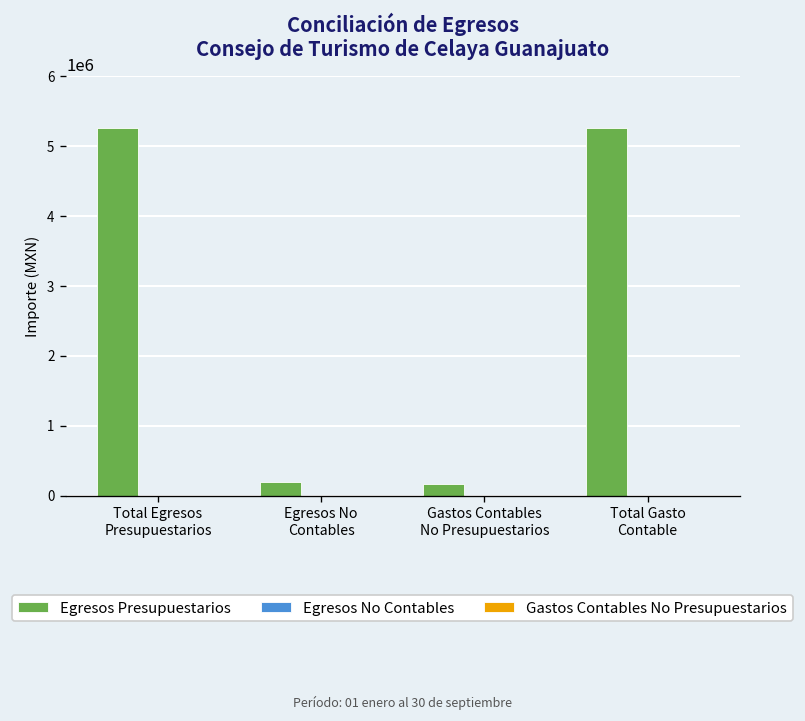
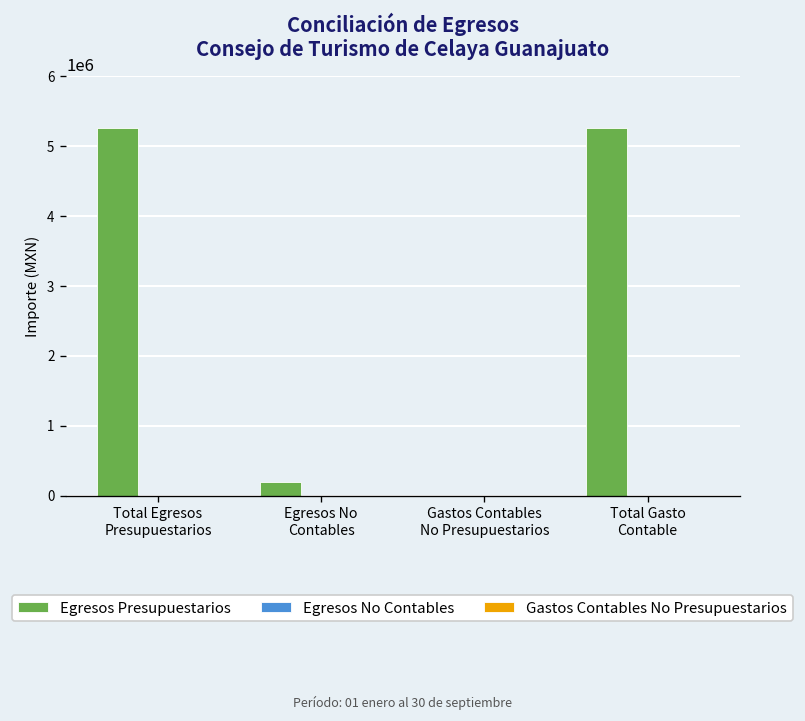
Egresos Presupuestarios, Gastos Contables No Presupuestarios: 200000 -> 0
